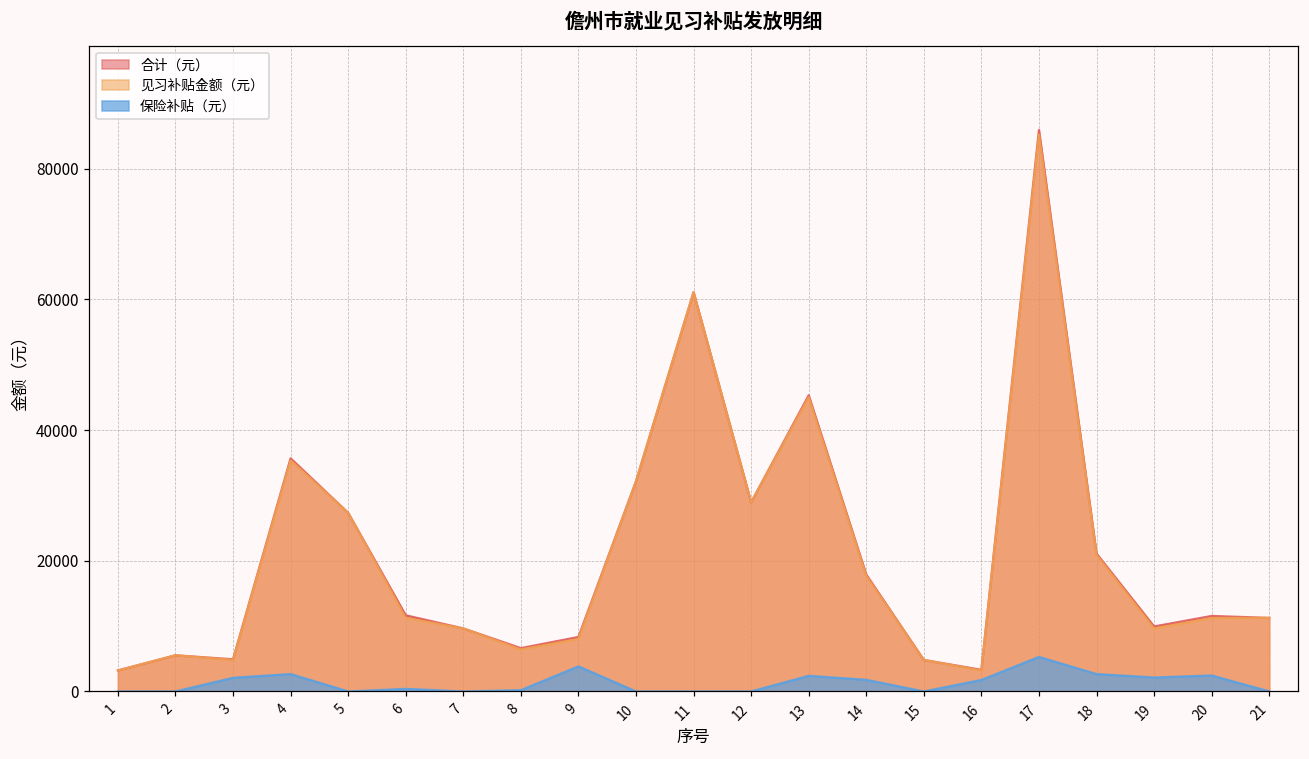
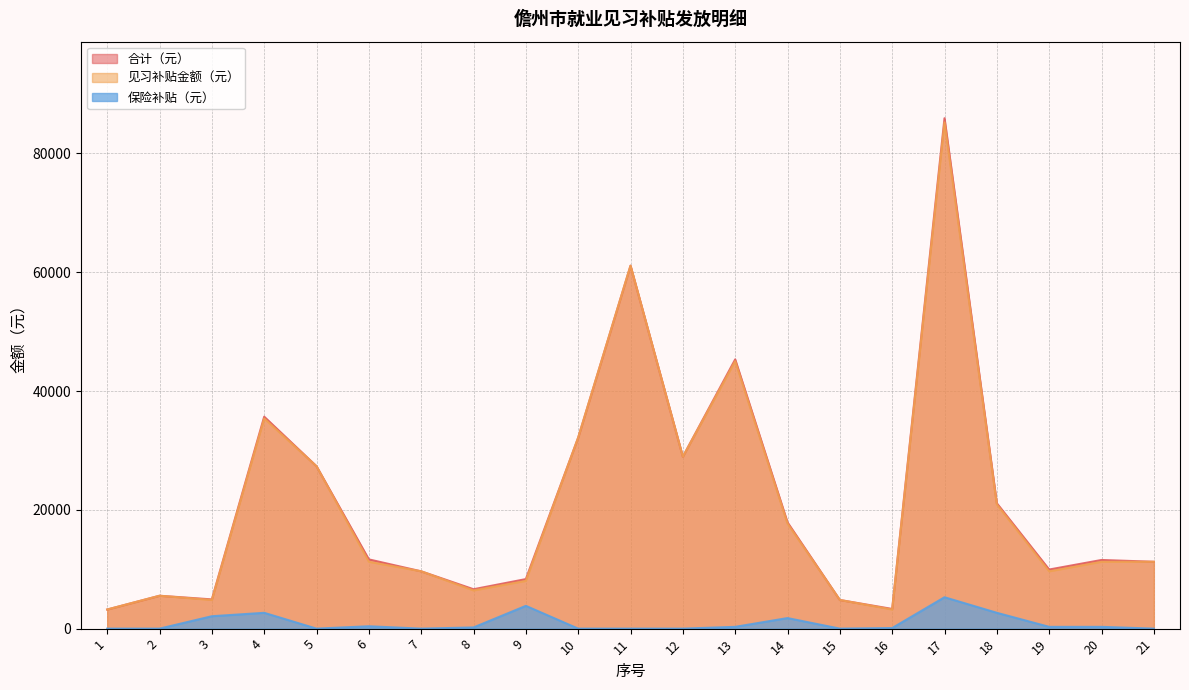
保险补贴（元）, 13: 2000 -> 0
保险补贴（元）, 16: 2000 -> 0
保险补贴（元）, 19: 2000 -> 0
保险补贴（元）, 20: 2000 -> 0
